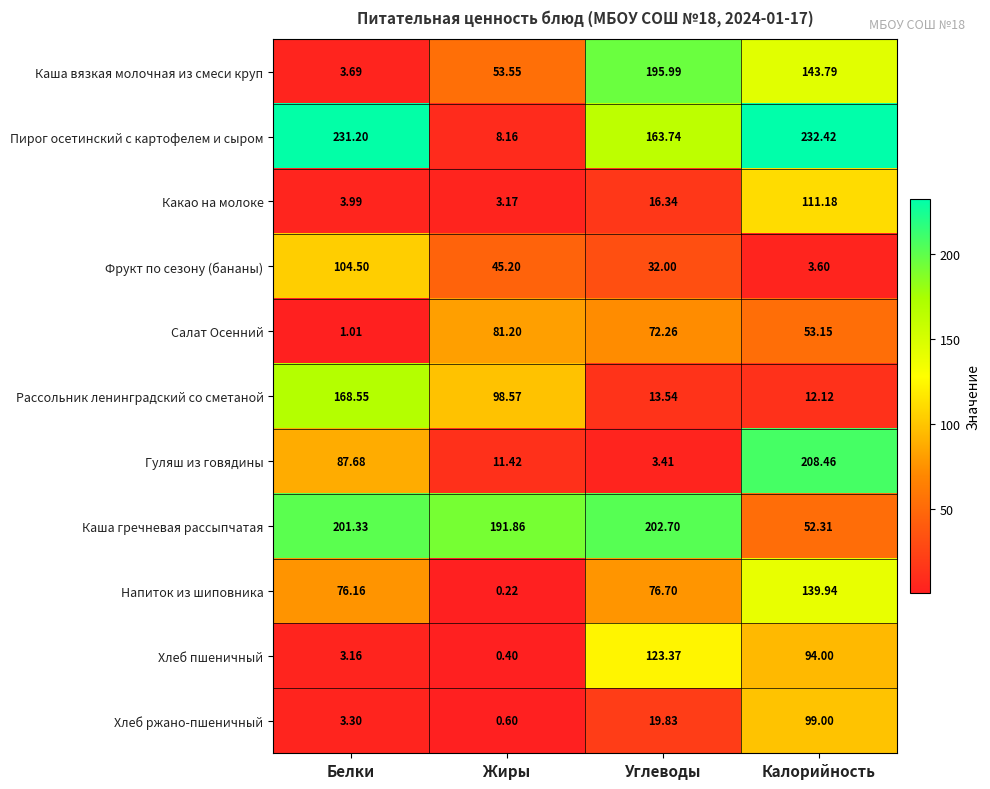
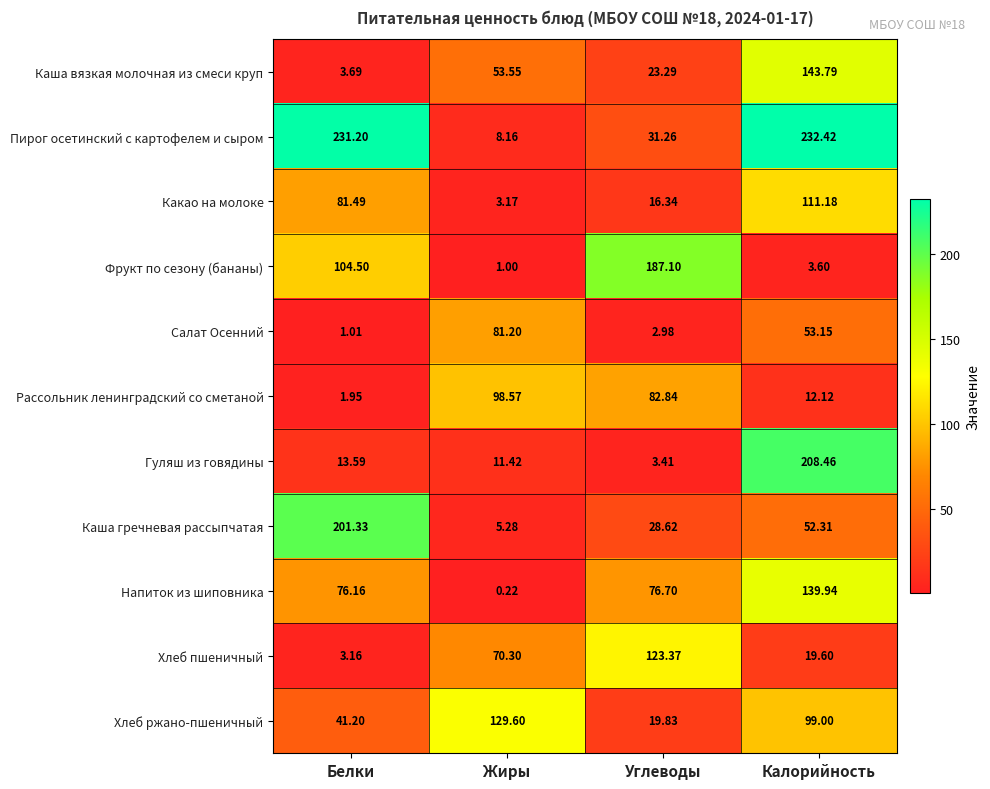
Каша вязкая молочная из смеси круп, Углеводы: 195.99 -> 23.29
Пирог осетинский с картофелем и сыром, Углеводы: 163.74 -> 31.26
Какао на молоке, Белки: 3.99 -> 81.49
Фрукт по сезону (бананы), Жиры: 45.20 -> 1.00
Фрукт по сезону (бананы), Углеводы: 32.00 -> 187.10
Салат Осенний, Углеводы: 72.26 -> 2.98
Рассольник ленинградский со сметаной, Белки: 168.55 -> 1.95
Рассольник ленинградский со сметаной, Углеводы: 13.54 -> 82.84
Гуляш из говядины, Белки: 87.68 -> 13.59
Каша гречневая рассыпчатая, Жиры: 191.86 -> 5.28
Каша гречневая рассыпчатая, Углеводы: 202.70 -> 28.62
Хлеб пшеничный, Жиры: 0.40 -> 70.30
Хлеб пшеничный, Калорийность: 94.00 -> 19.60
Хлеб ржано-пшеничный, Белки: 3.30 -> 41.20
Хлеб ржано-пшеничный, Жиры: 0.60 -> 129.60
